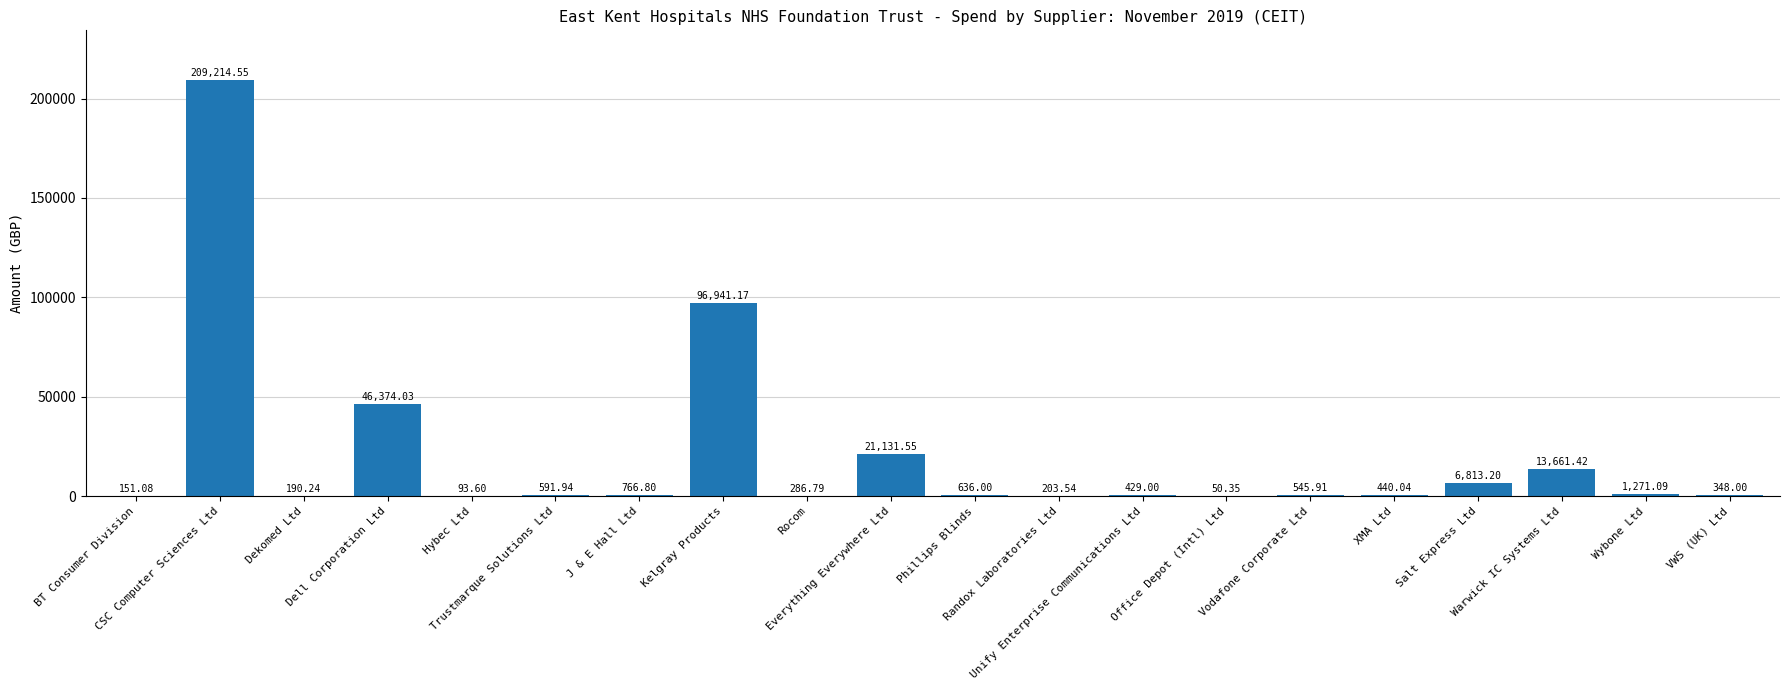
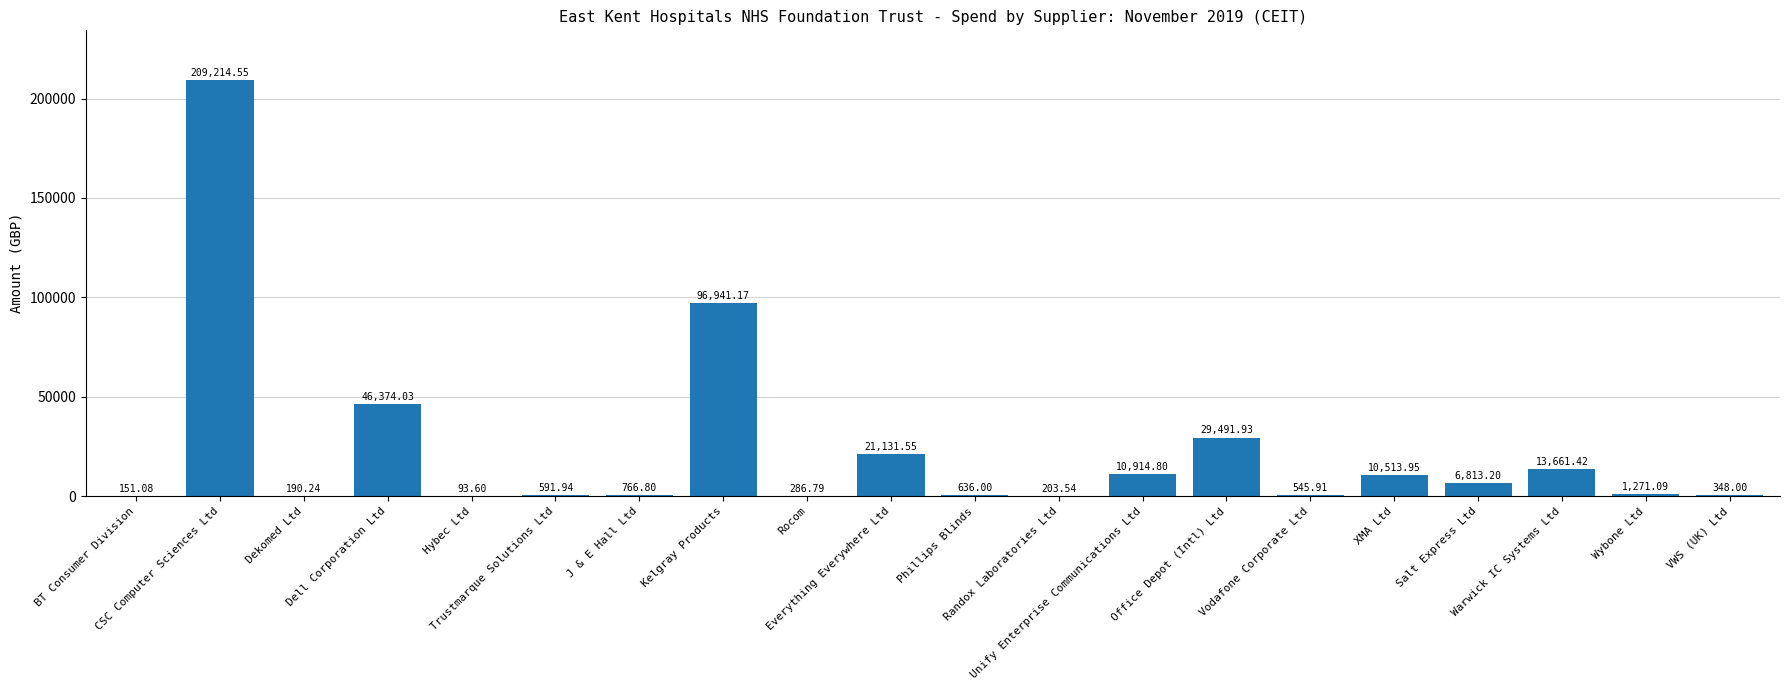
Unify Enterprise Communications Ltd: 429.00 -> 10,914.80
Office Depot (Intl) Ltd: 50.35 -> 29,491.93
XMA Ltd: 440.04 -> 10,513.95
